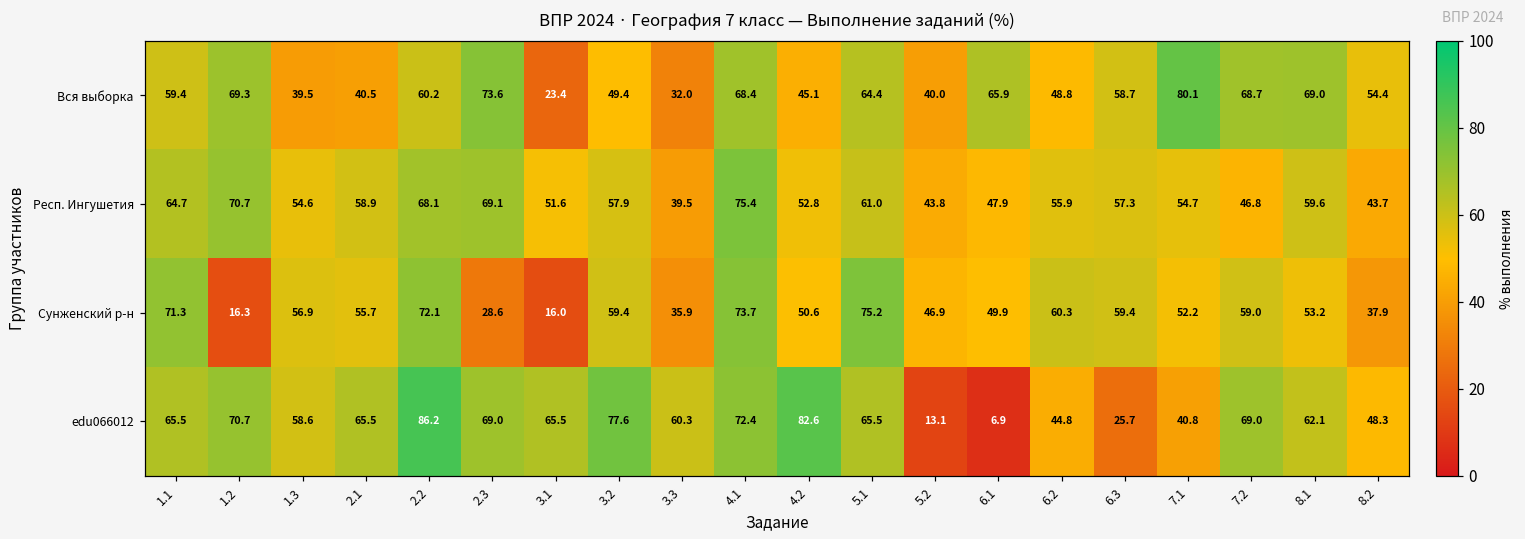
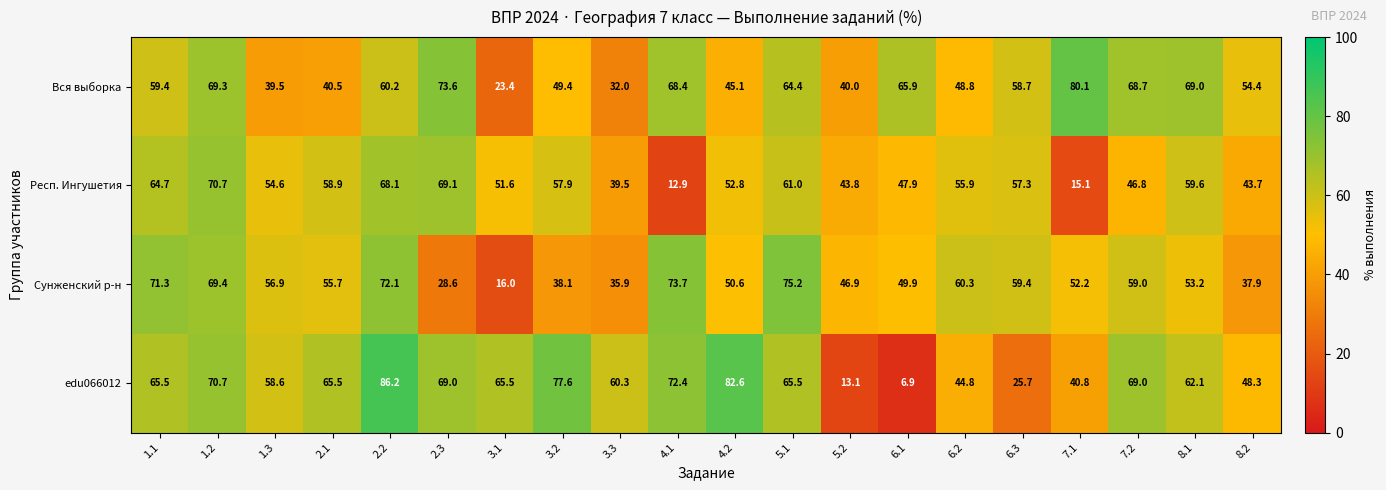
Респ. Ингушетия, 4.1: 75.4 -> 12.9
Респ. Ингушетия, 7.1: 54.7 -> 15.1
Сунженский р-н, 1.2: 16.3 -> 69.4
Сунженский р-н, 3.2: 59.4 -> 38.1
